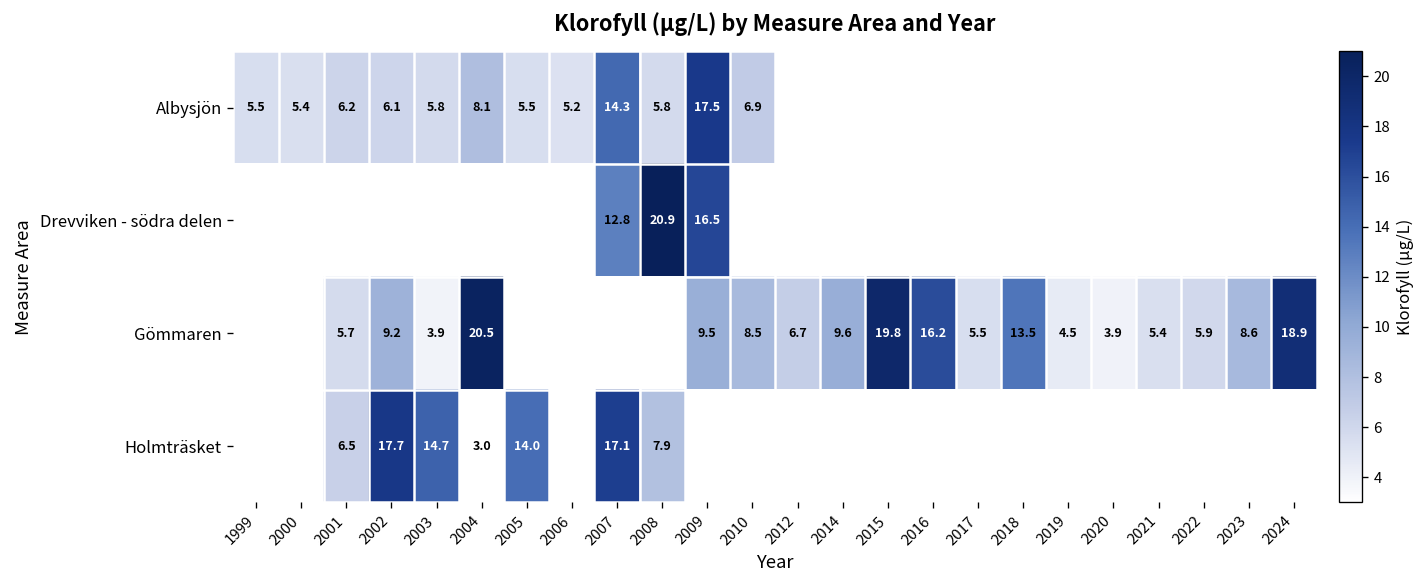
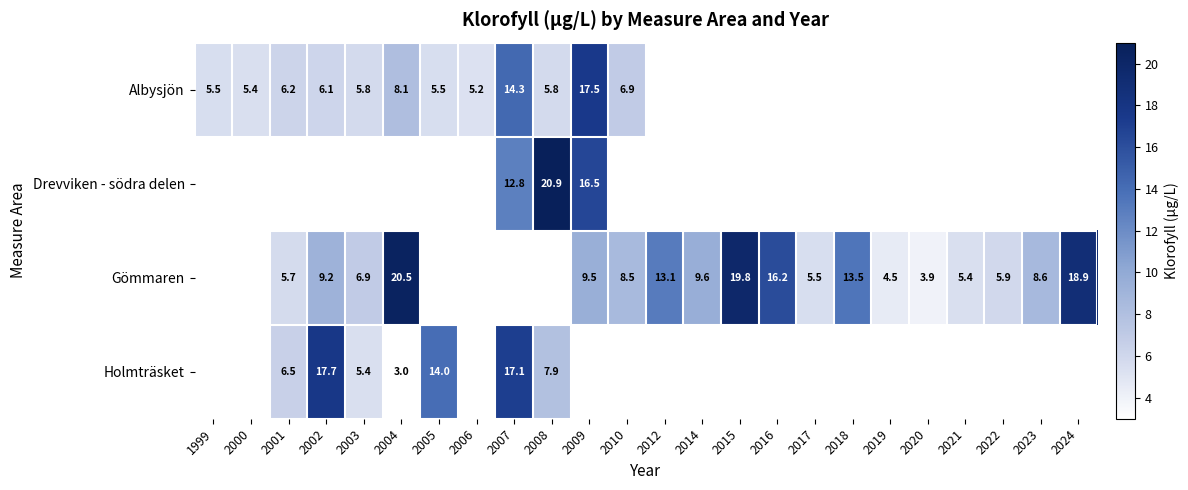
Gömmaren, 2003: 3.9 -> 6.9
Gömmaren, 2012: 6.7 -> 13.1
Holmträsket, 2003: 14.7 -> 5.4
